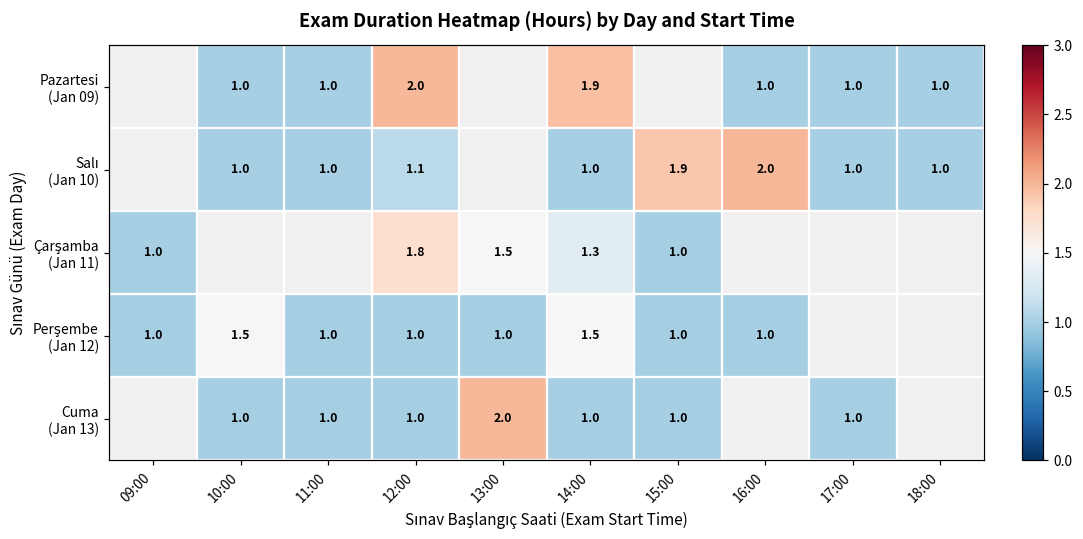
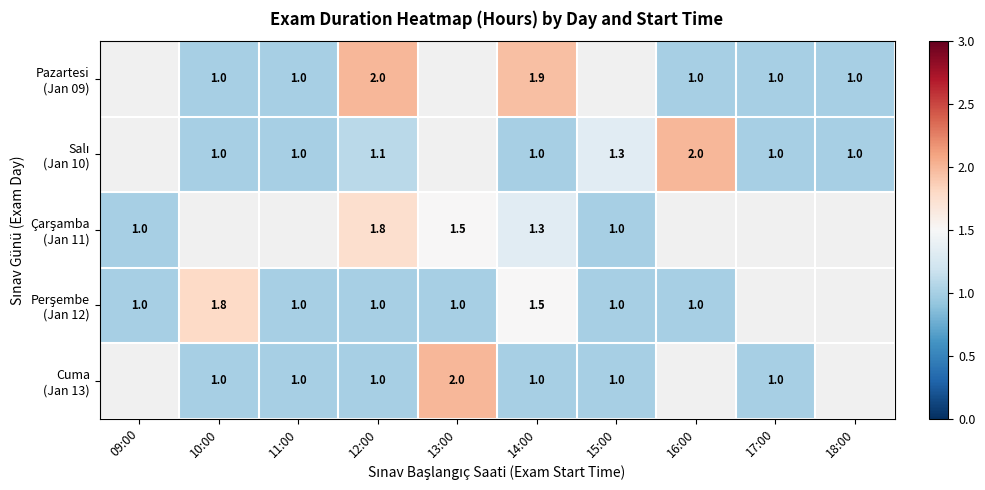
Salı (Jan 10), 15:00: 1.9 -> 1.3
Perşembe (Jan 12), 10:00: 1.5 -> 1.8
